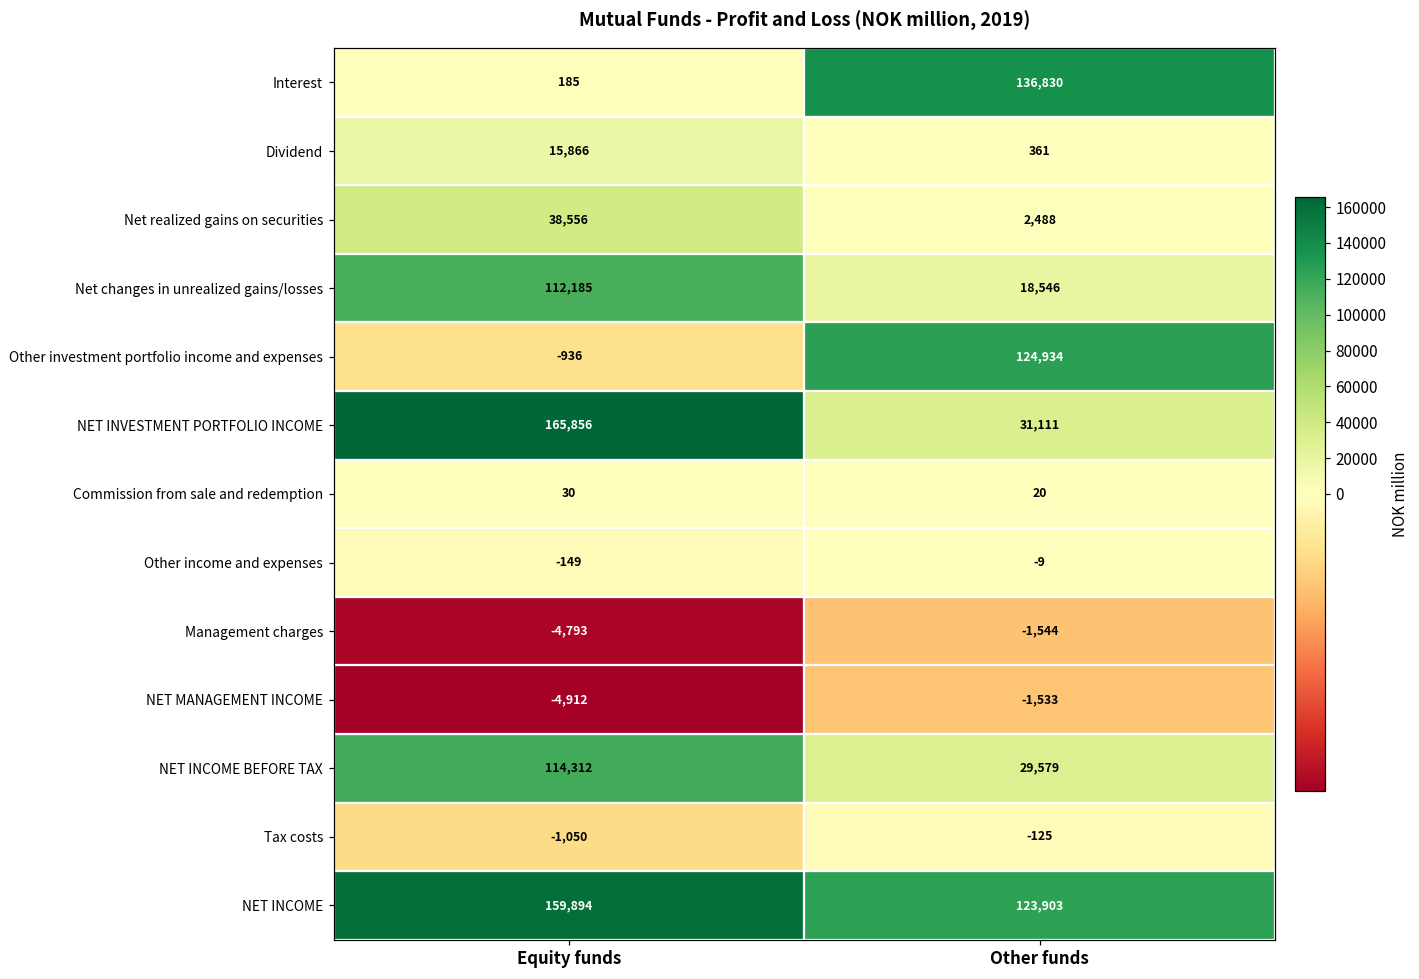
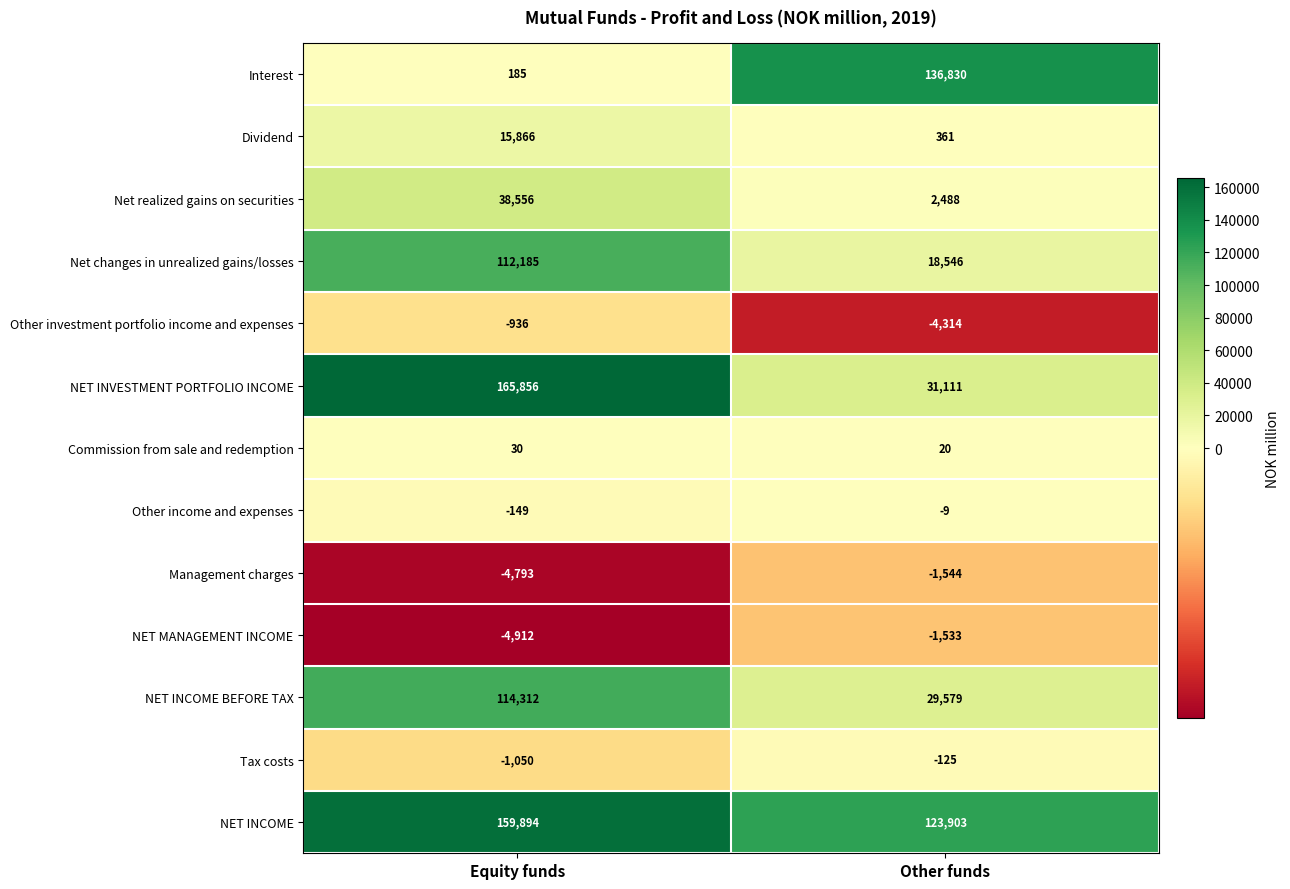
Other investment portfolio income and expenses, Other funds: 124,934 -> -4,314
